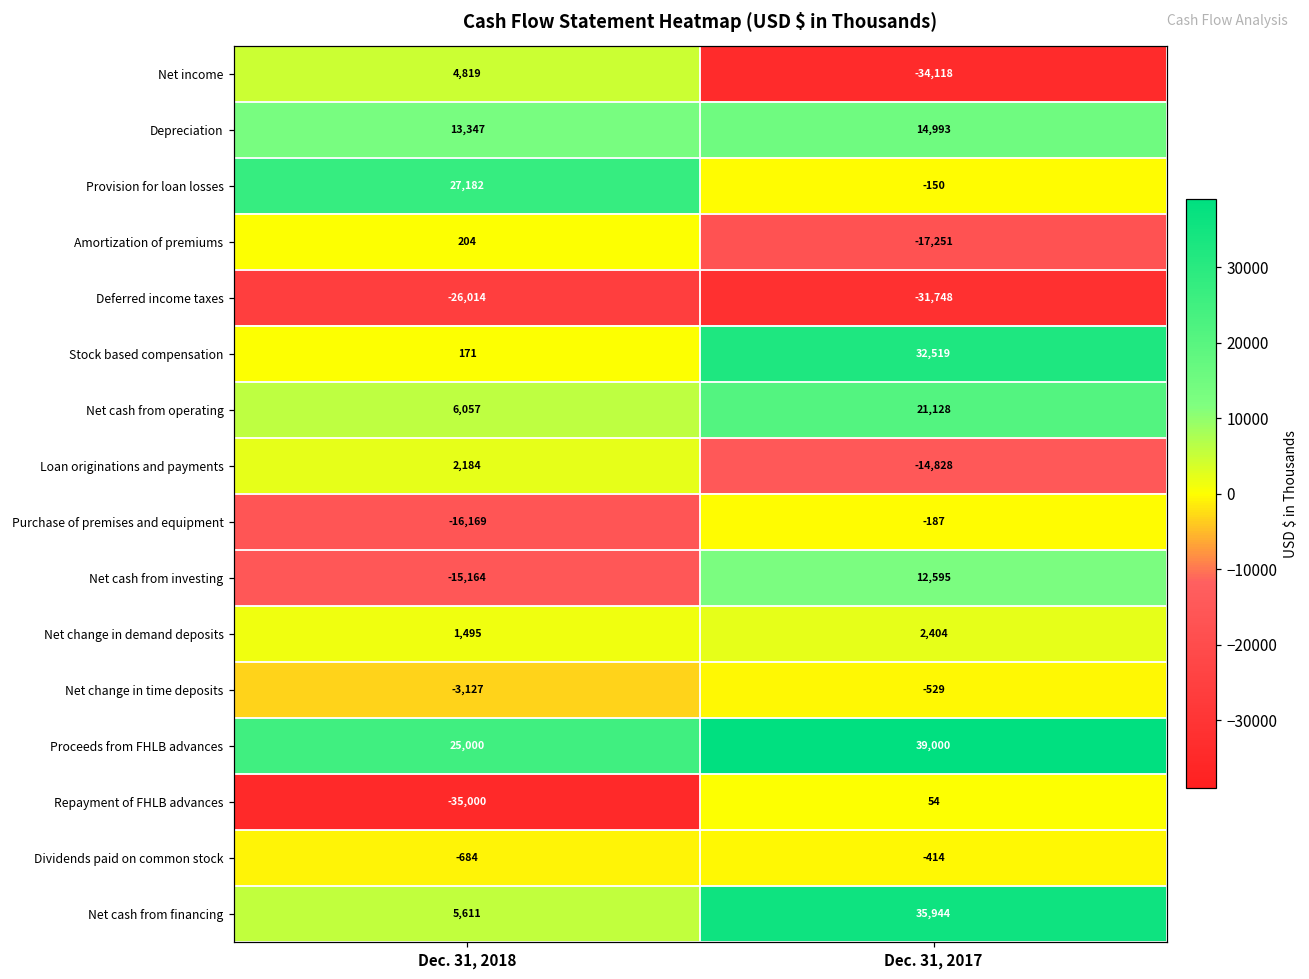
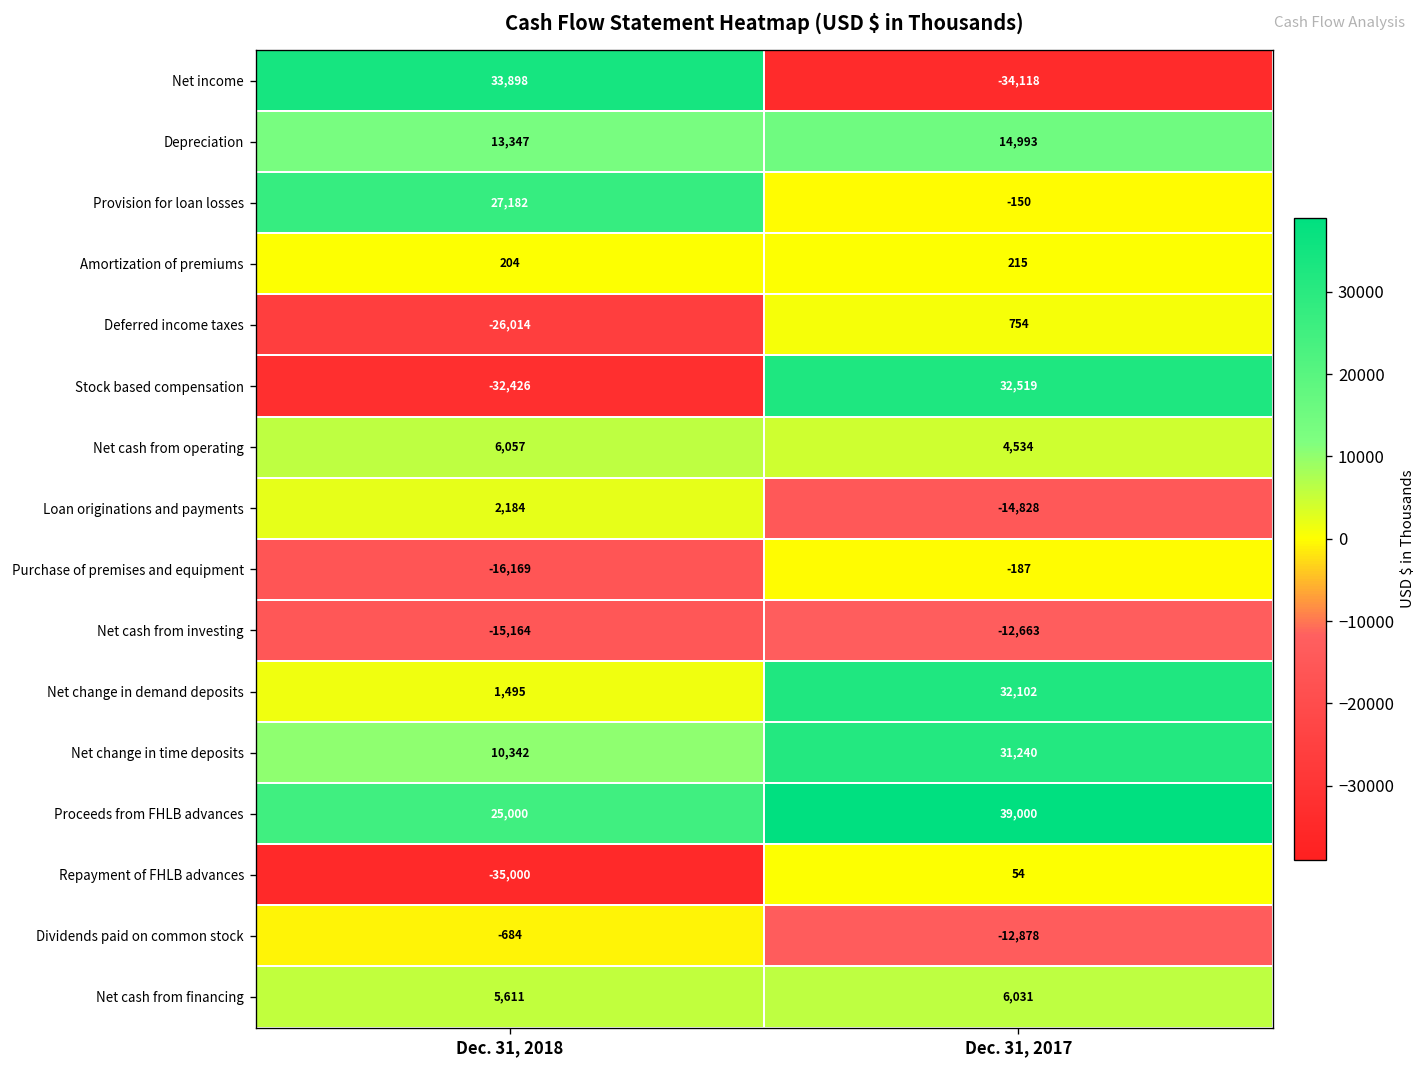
Net income, Dec. 31, 2018: 4,819 -> 33,898
Amortization of premiums, Dec. 31, 2017: -17,251 -> 215
Deferred income taxes, Dec. 31, 2017: -31,748 -> 754
Stock based compensation, Dec. 31, 2018: 171 -> -32,426
Net cash from operating, Dec. 31, 2017: 21,128 -> 4,534
Net cash from investing, Dec. 31, 2017: 12,595 -> -12,663
Net change in demand deposits, Dec. 31, 2017: 2,404 -> 32,102
Net change in time deposits, Dec. 31, 2018: -3,127 -> 10,342
Net change in time deposits, Dec. 31, 2017: -529 -> 31,240
Dividends paid on common stock, Dec. 31, 2017: -414 -> -12,878
Net cash from financing, Dec. 31, 2017: 35,944 -> 6,031
